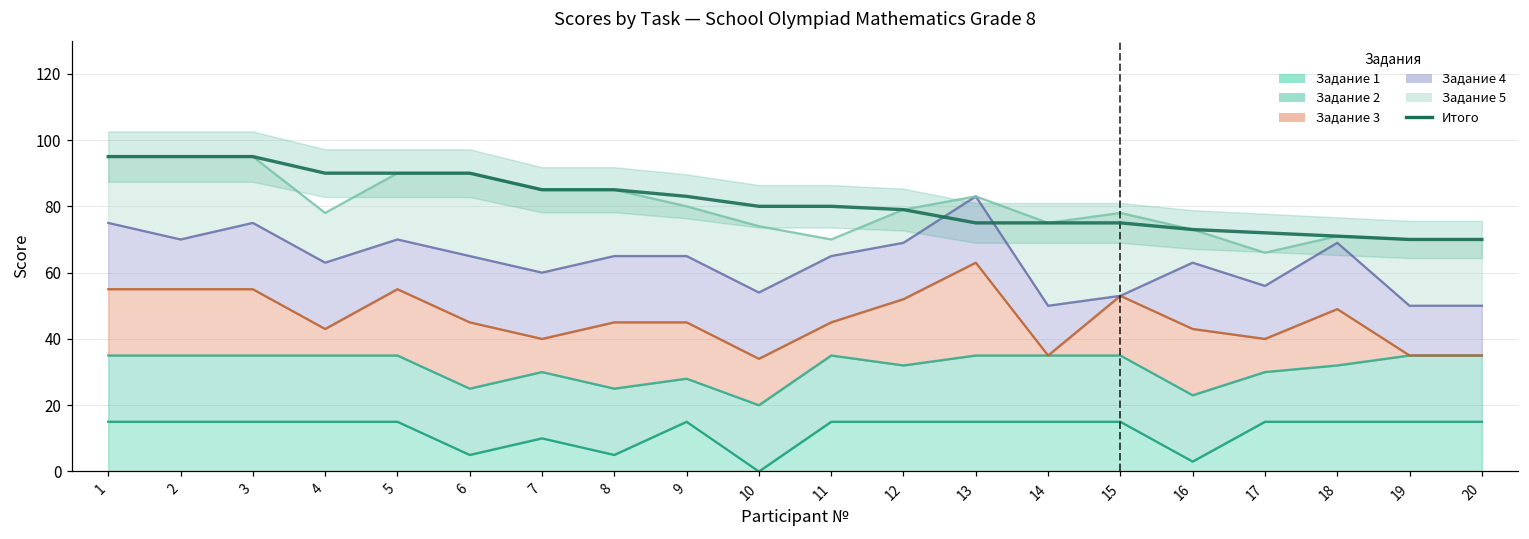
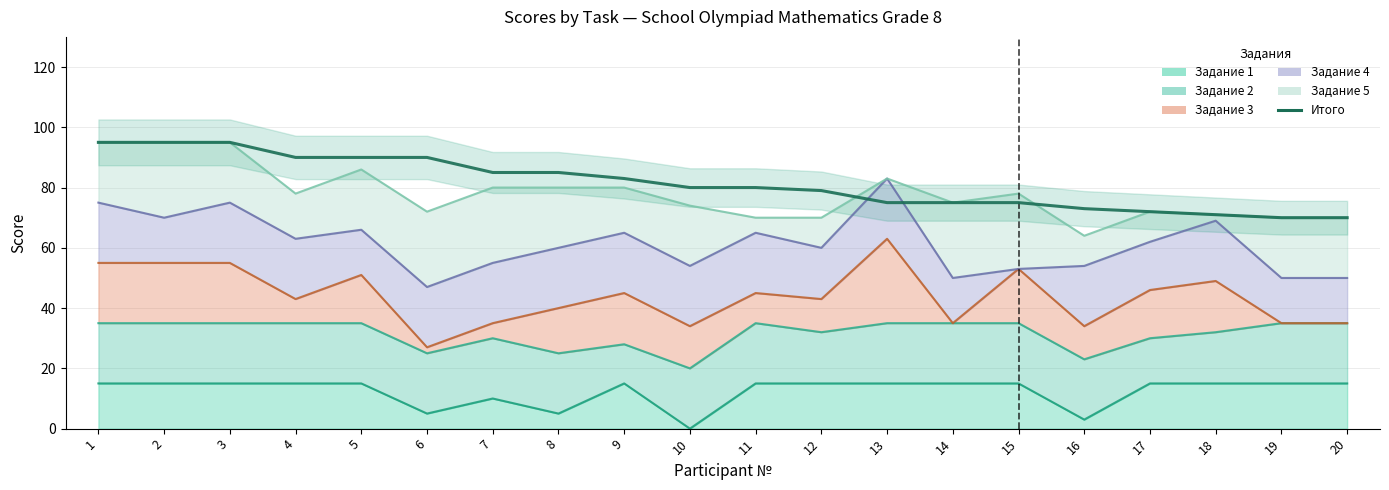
Задание 3, 5: 20 -> 16
Задание 3, 6: 20 -> 2
Задание 3, 7: 10 -> 5
Задание 3, 8: 20 -> 15
Задание 3, 12: 20 -> 11
Задание 3, 16: 20 -> 11
Задание 3, 17: 10 -> 16
